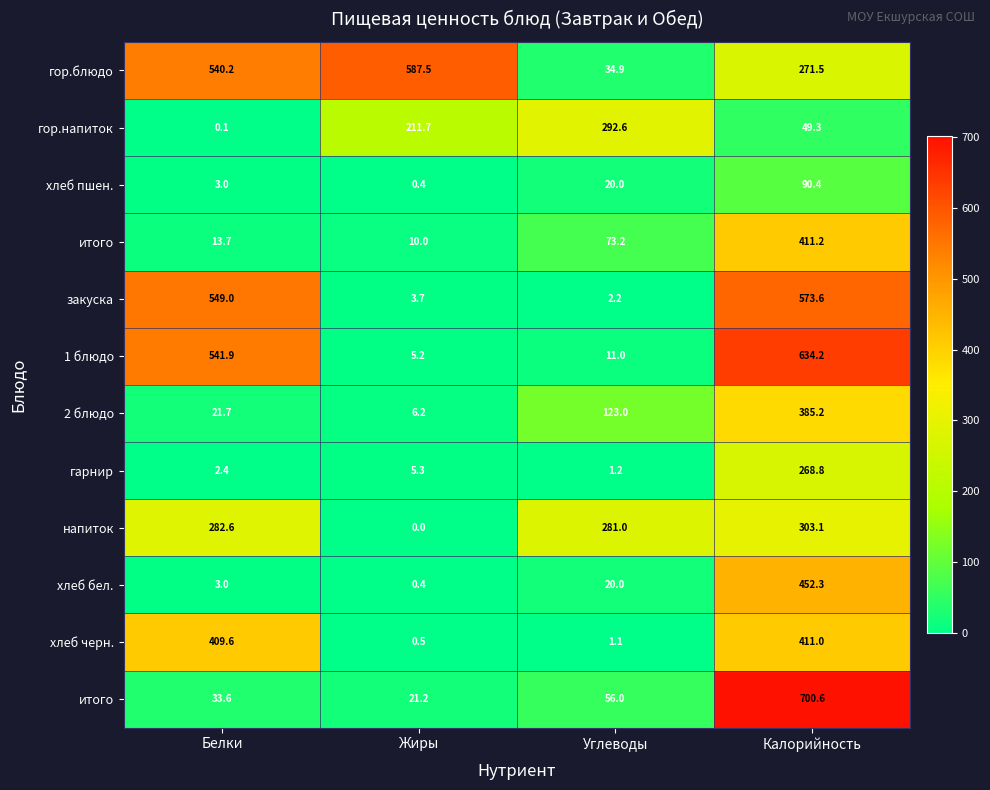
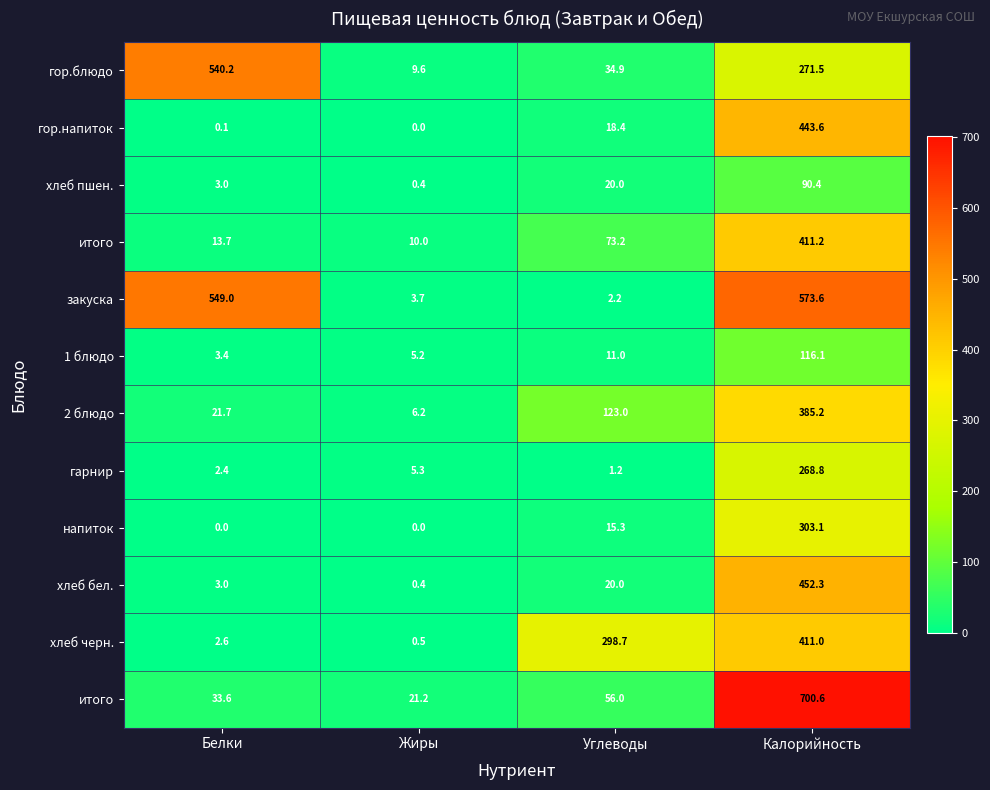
гор.блюдо, Жиры: 587.5 -> 9.6
гор.напиток, Жиры: 211.7 -> 0.0
гор.напиток, Углеводы: 292.6 -> 18.4
гор.напиток, Калорийность: 49.3 -> 443.6
1 блюдо, Белки: 541.9 -> 3.4
1 блюдо, Калорийность: 634.2 -> 116.1
напиток, Белки: 282.6 -> 0.0
напиток, Углеводы: 281.0 -> 15.3
хлеб черн., Белки: 409.6 -> 2.6
хлеб черн., Углеводы: 1.1 -> 298.7
